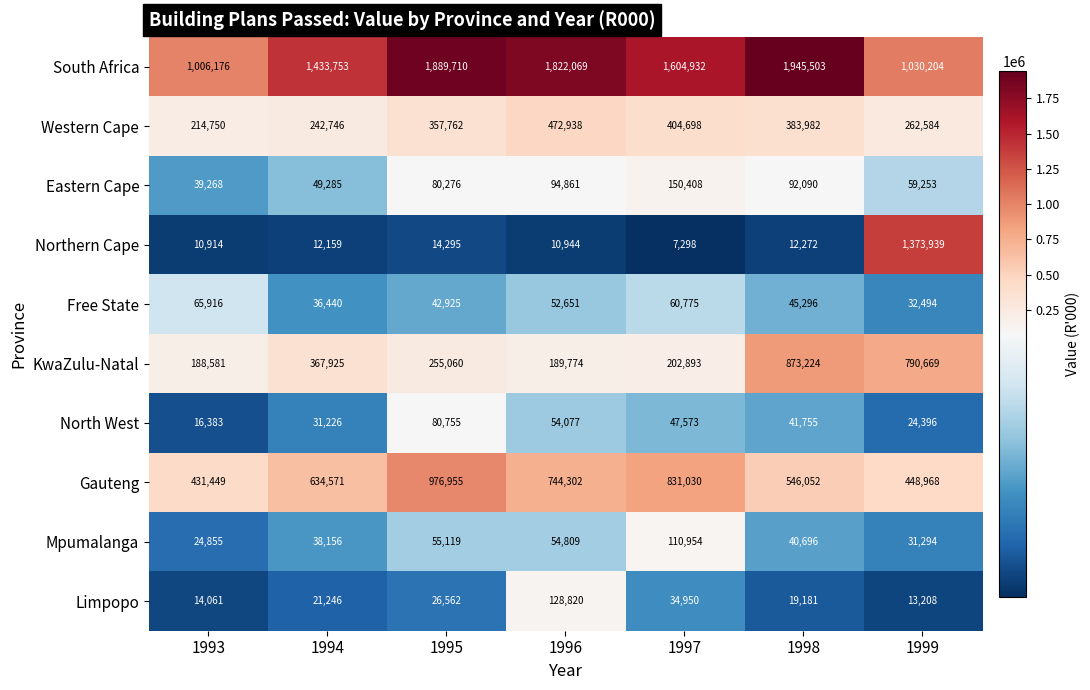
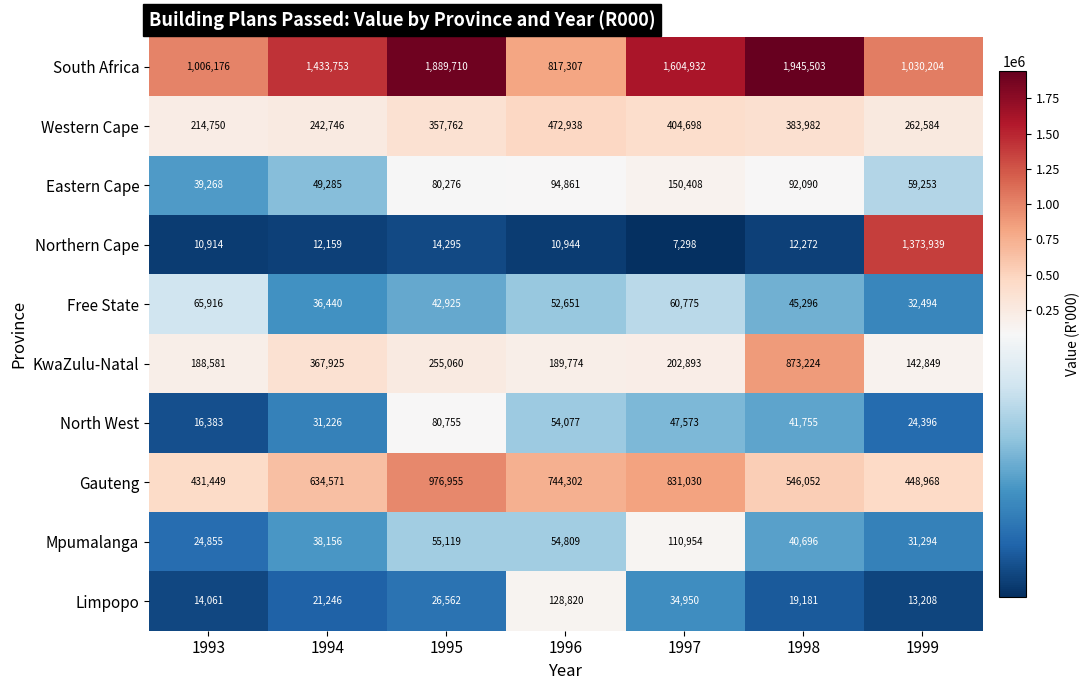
South Africa, 1996: 1,822,069 -> 817,307
KwaZulu-Natal, 1999: 790,669 -> 142,849
